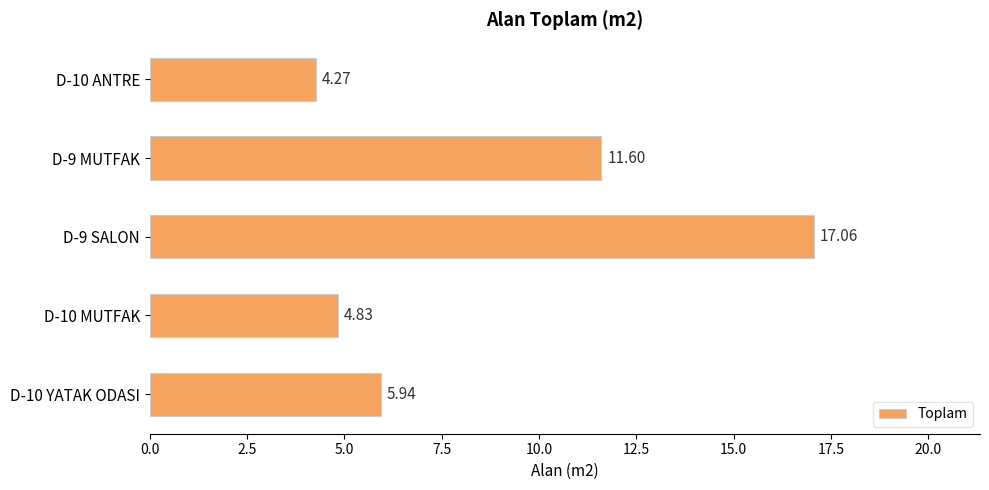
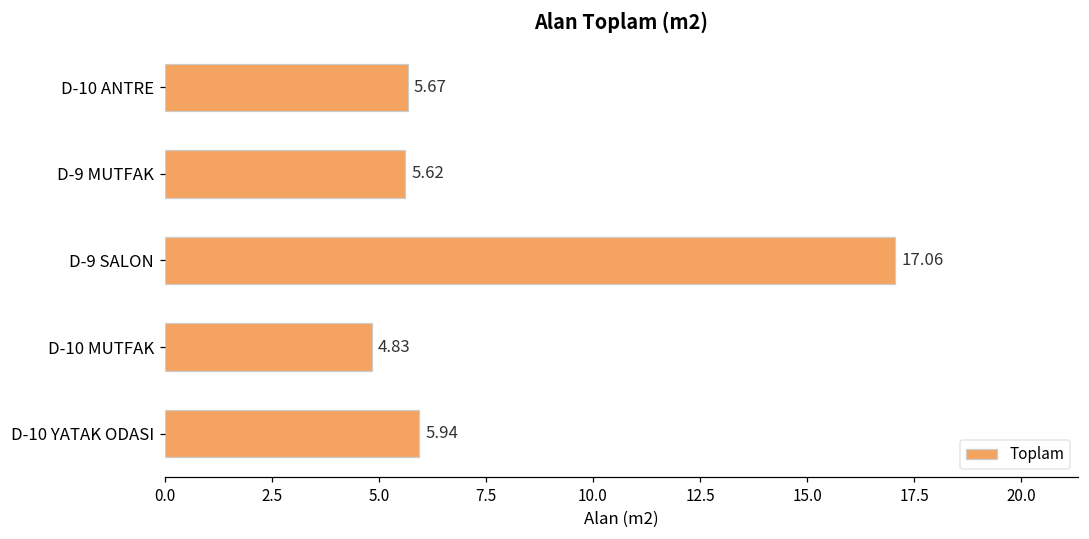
D-10 ANTRE: 4.27 -> 5.67
D-9 MUTFAK: 11.60 -> 5.62
